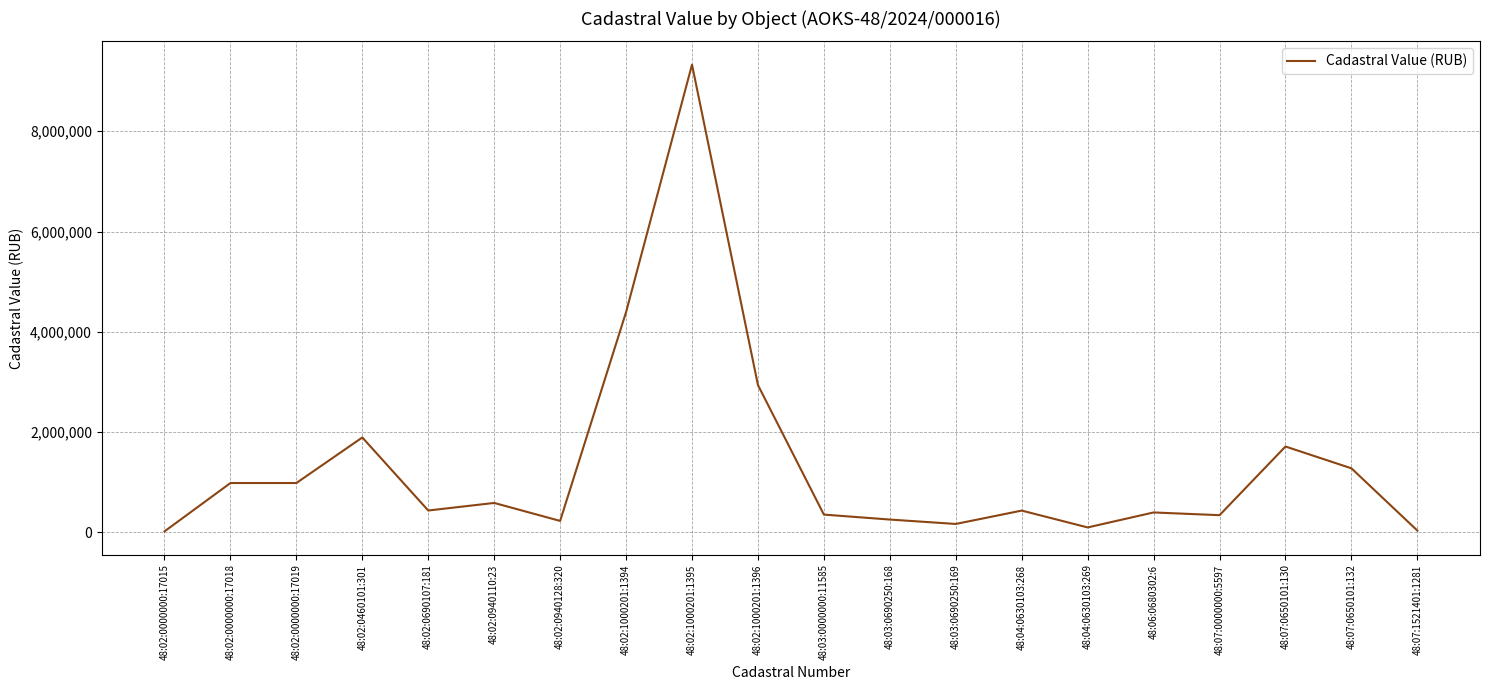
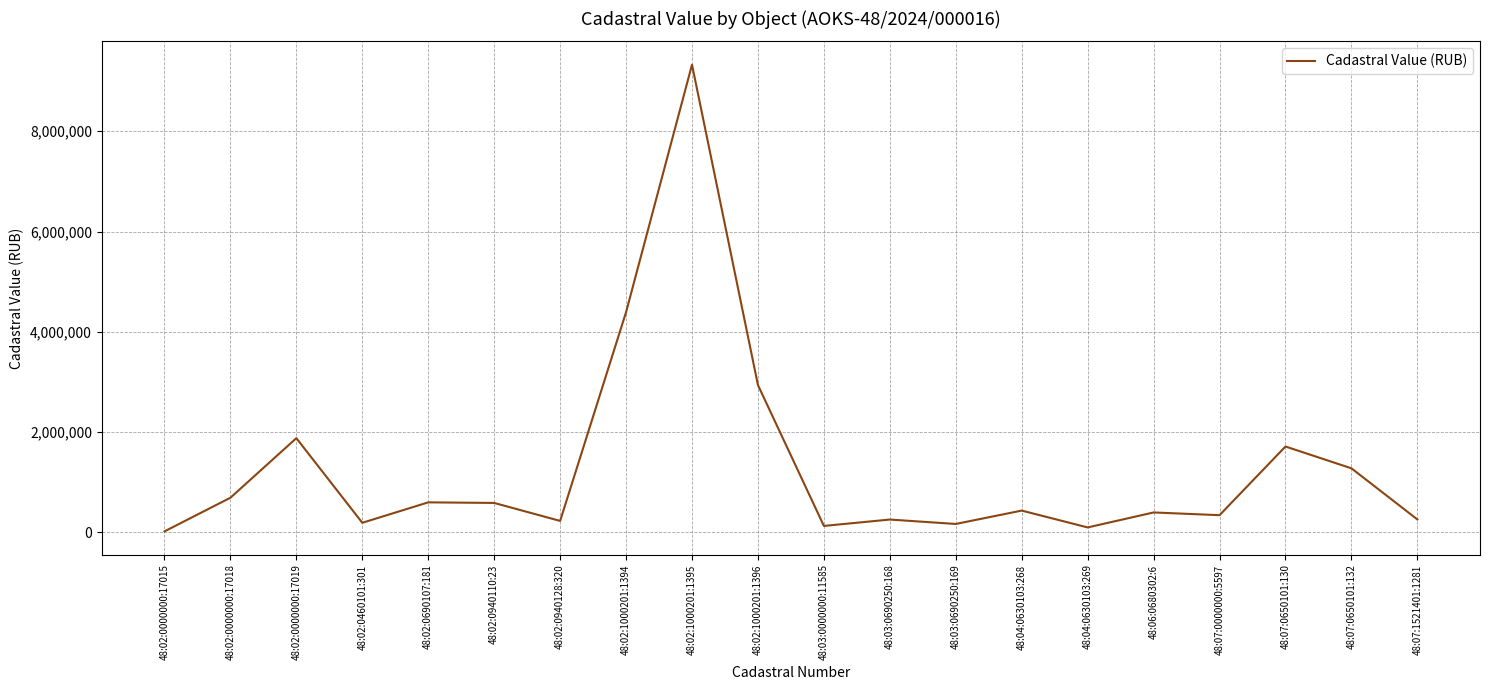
48:02:0000000:17018: 1,000,000 -> 700,000
48:02:0000000:17019: 1,000,000 -> 1,900,000
48:02:0460101:301: 1,900,000 -> 200,000
48:02:0690107:181: 400,000 -> 600,000
48:03:0000000:11585: 400,000 -> 100,000
48:07:1521401:1281: 0 -> 300,000
